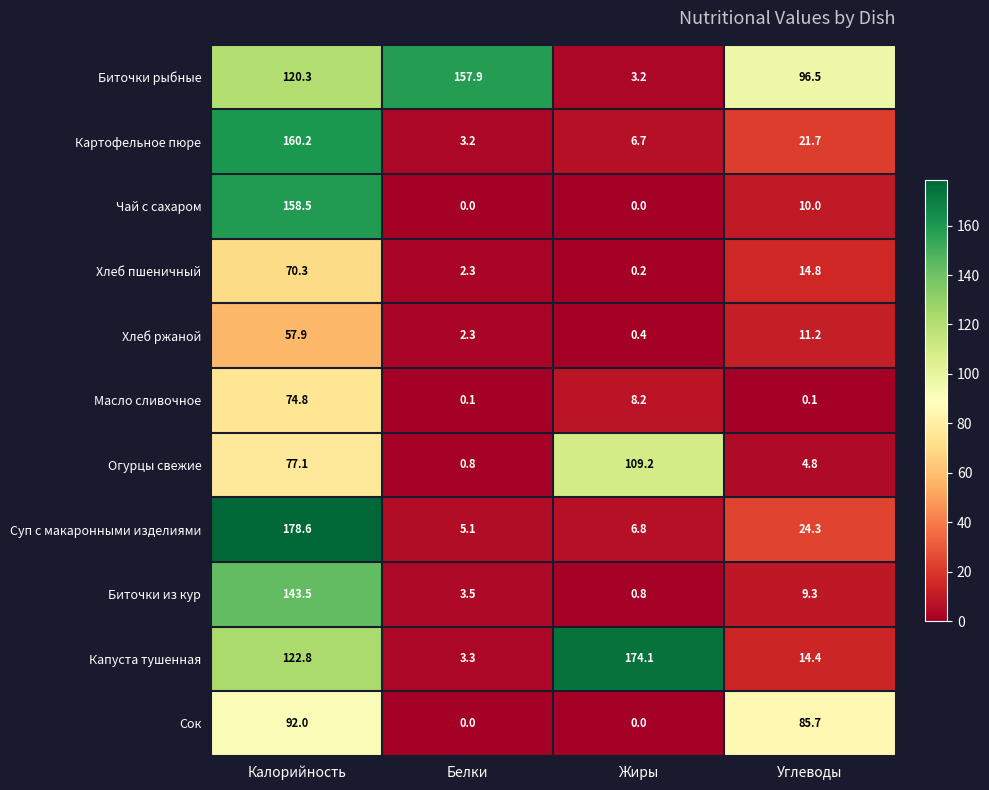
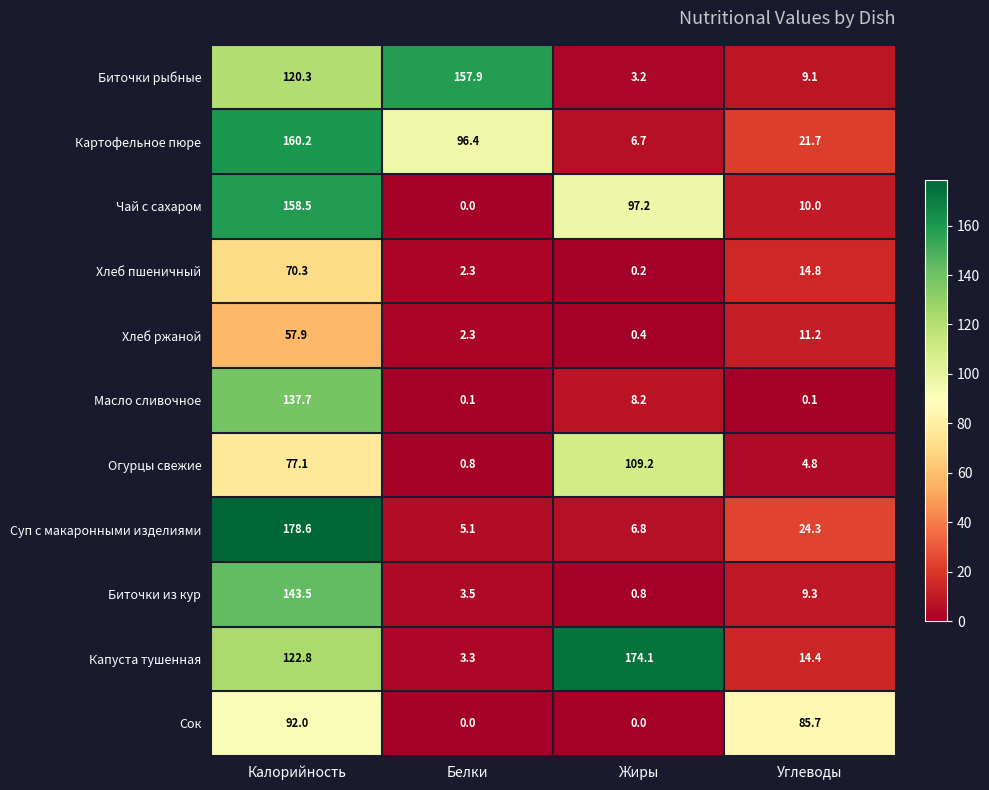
Биточки рыбные, Углеводы: 96.5 -> 9.1
Картофельное пюре, Белки: 3.2 -> 96.4
Чай с сахаром, Жиры: 0.0 -> 97.2
Масло сливочное, Калорийность: 74.8 -> 137.7
